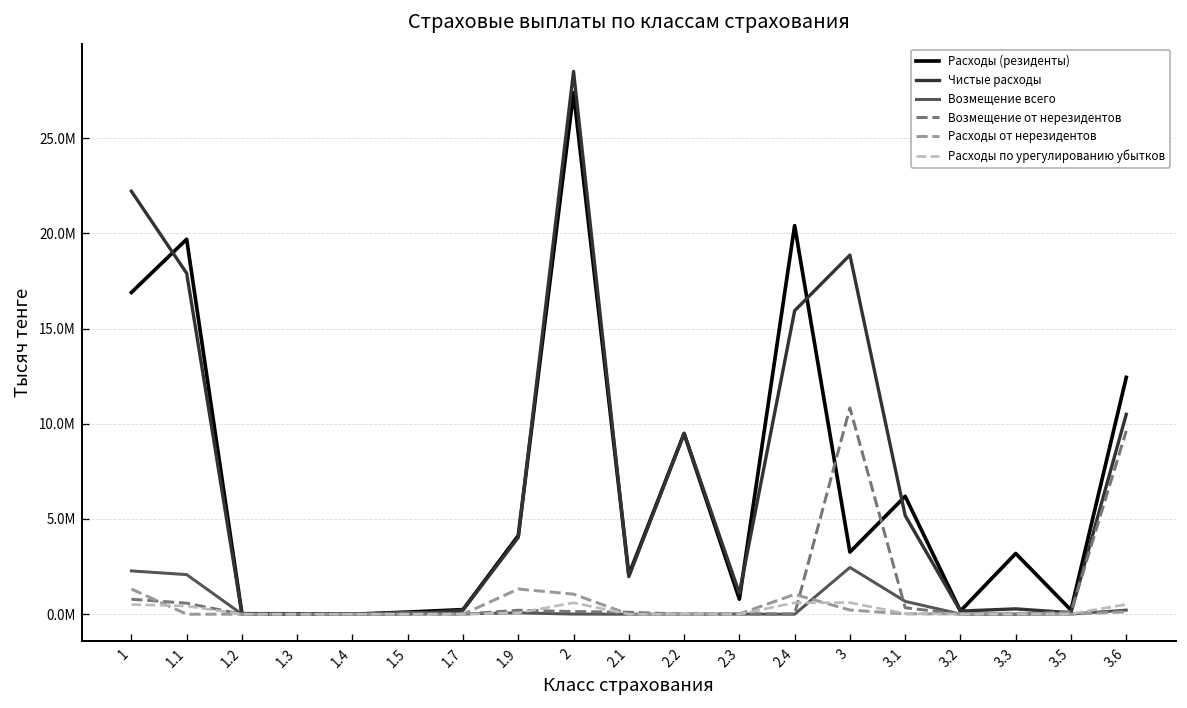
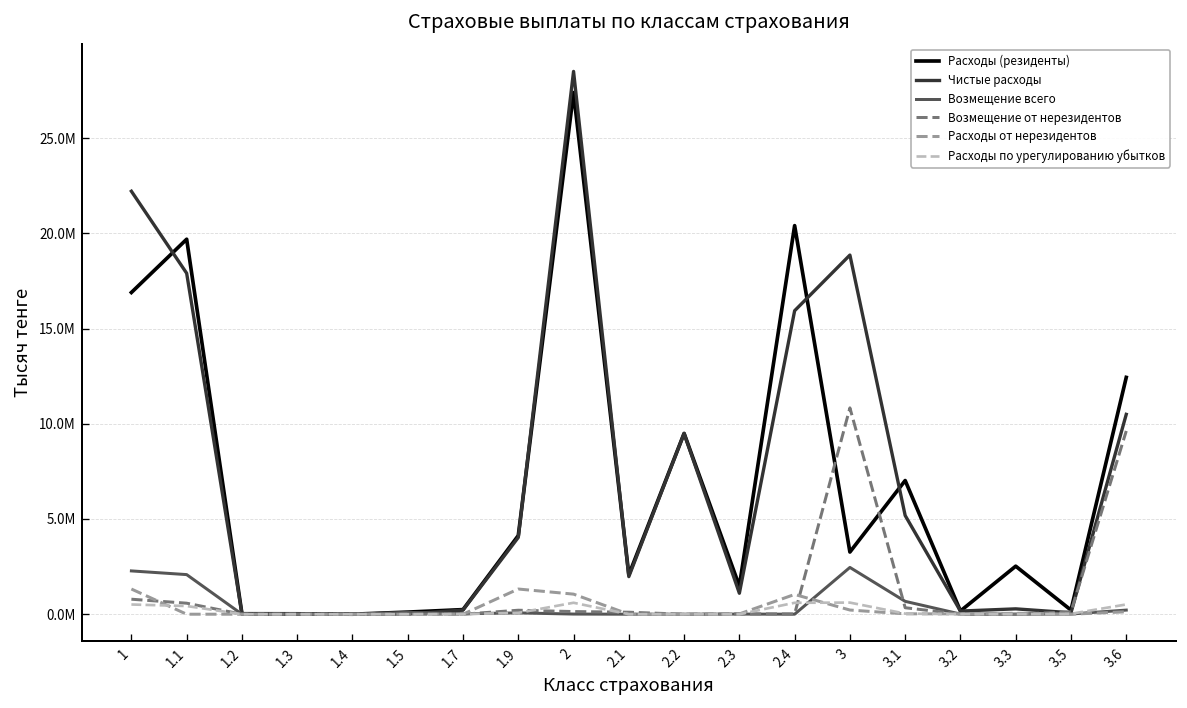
Расходы (резиденты), 2.3: 800000 -> 1500000
Расходы (резиденты), 3.1: 6200000 -> 7000000
Расходы (резиденты), 3.3: 3200000 -> 2500000
